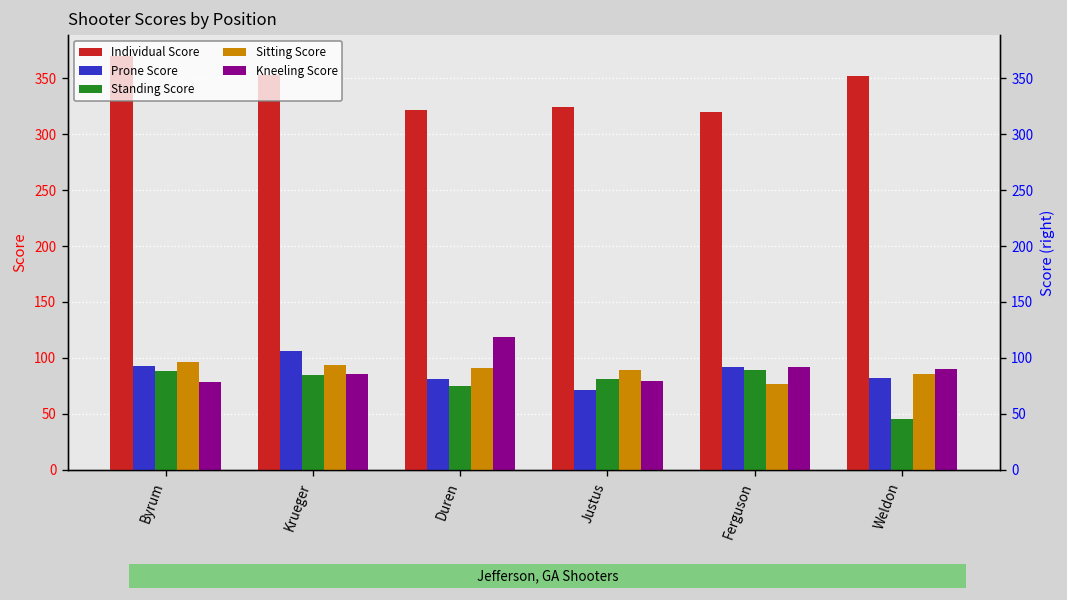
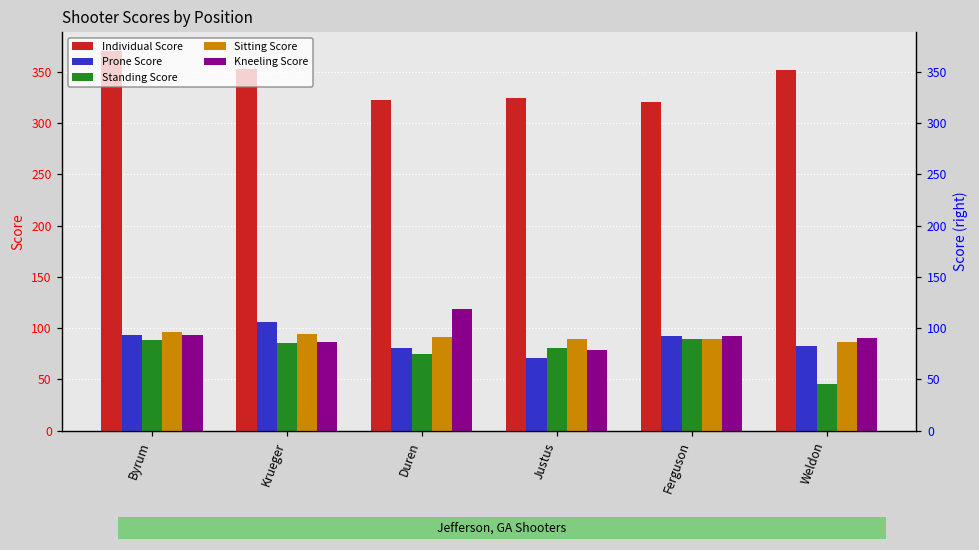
Kneeling Score, Byrum: 80 -> 90
Sitting Score, Ferguson: 80 -> 90
